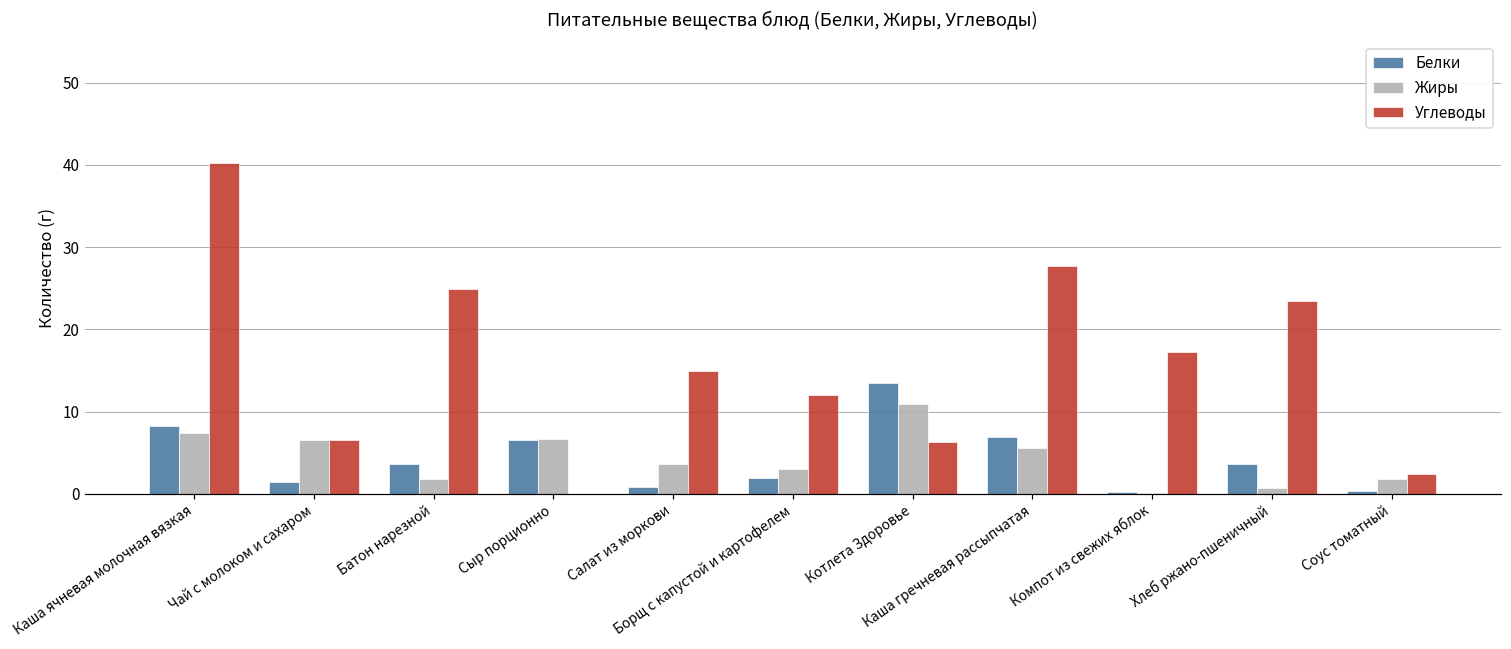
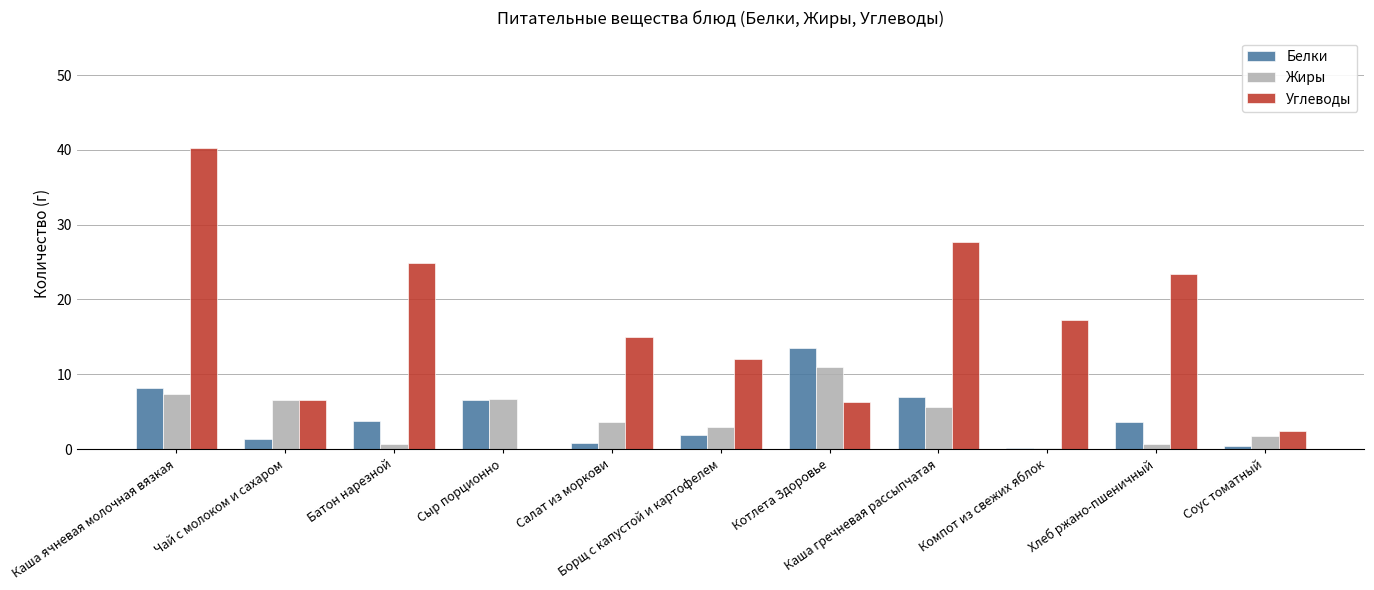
Жиры, Батон нарезной: 2 -> 1
